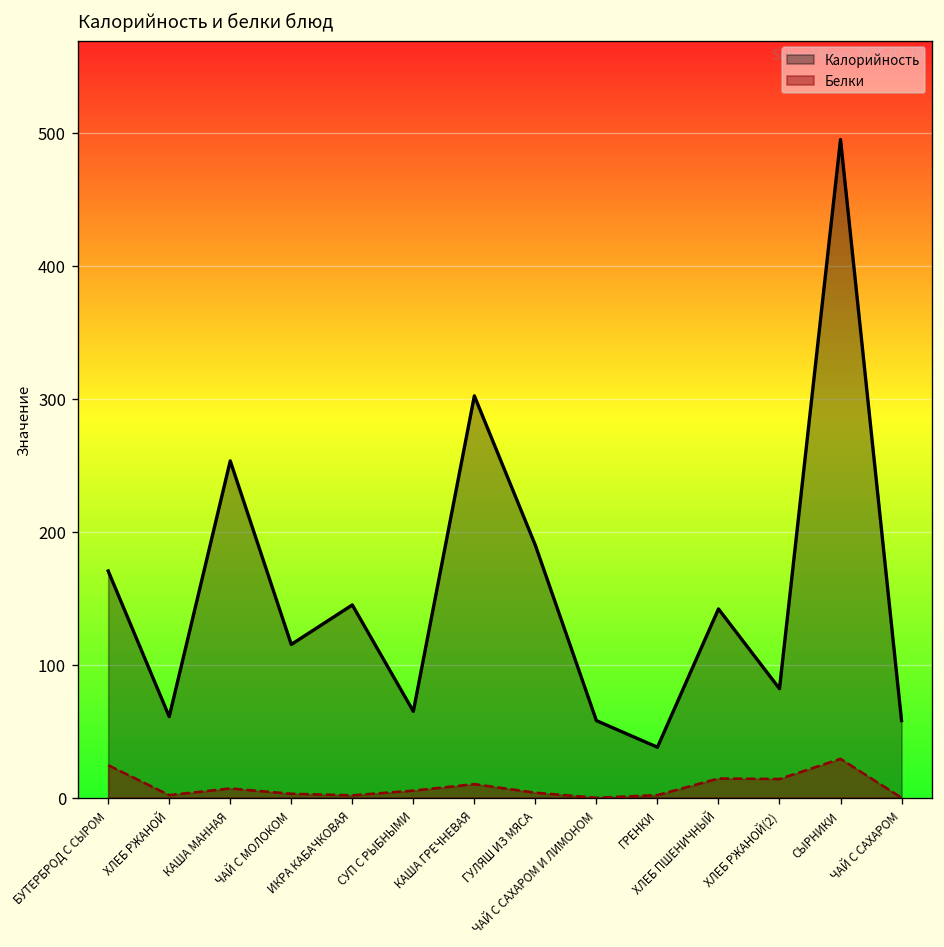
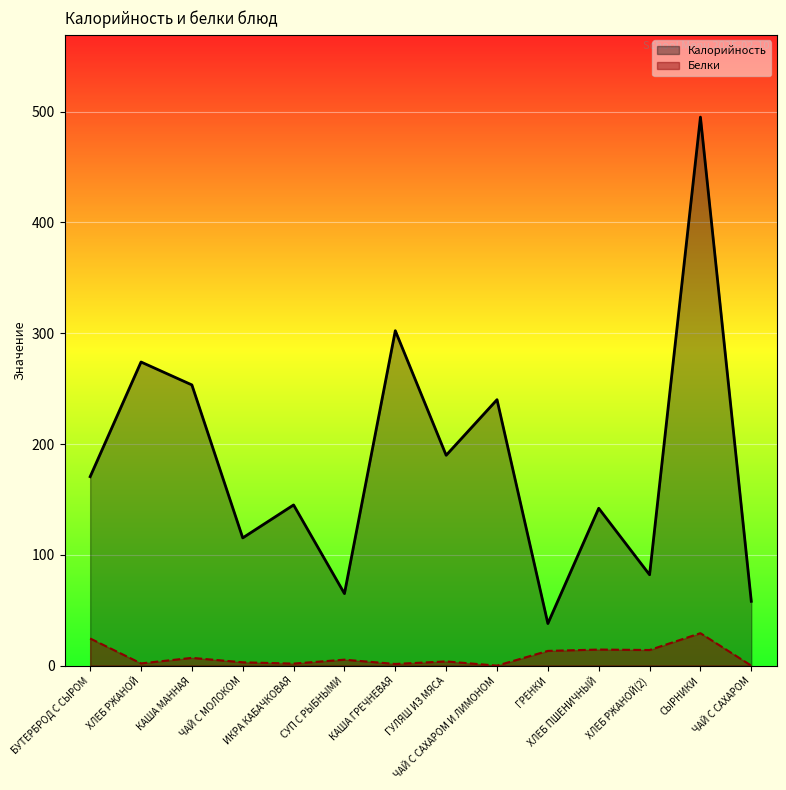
Калорийность, ХЛЕБ РЖАНОЙ: 61 -> 274
Белки, КАША ГРЕЧНЕВАЯ: 10 -> 2
Калорийность, ЧАЙ С САХАРОМ И ЛИМОНОМ: 58 -> 240
Белки, ГРЕНКИ: 2 -> 13
